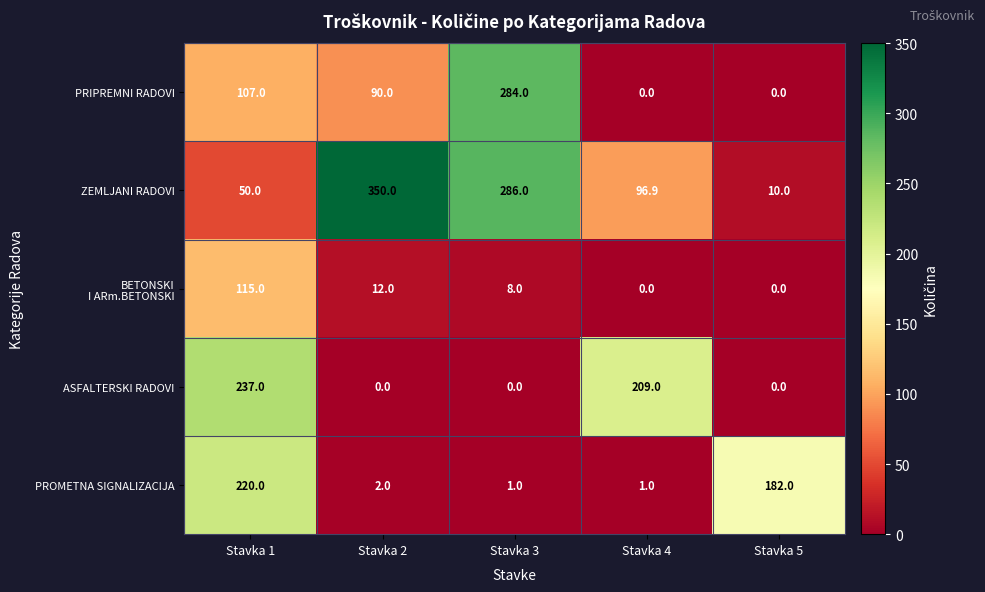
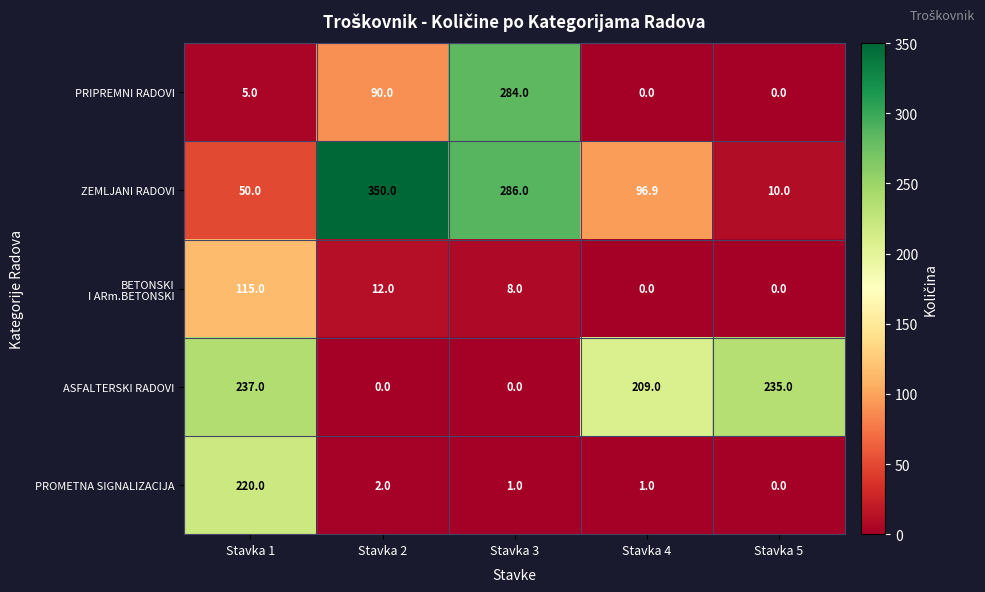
PRIPREMNI RADOVI, Stavka 1: 107.0 -> 5.0
ASFALTERSKI RADOVI, Stavka 5: 0.0 -> 235.0
PROMETNA SIGNALIZACIJA, Stavka 5: 182.0 -> 0.0
